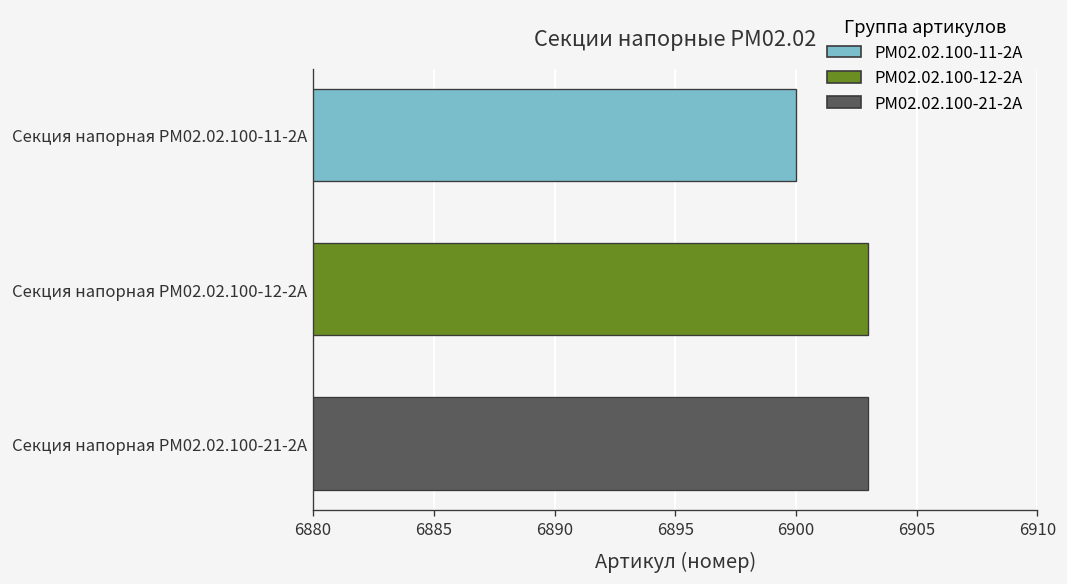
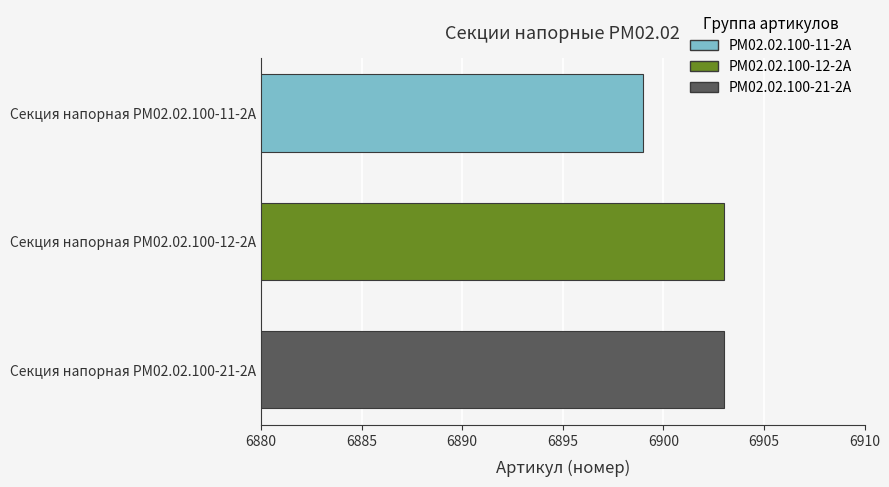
Секция напорная РМ02.02.100-11-2А: 6900 -> 6899
